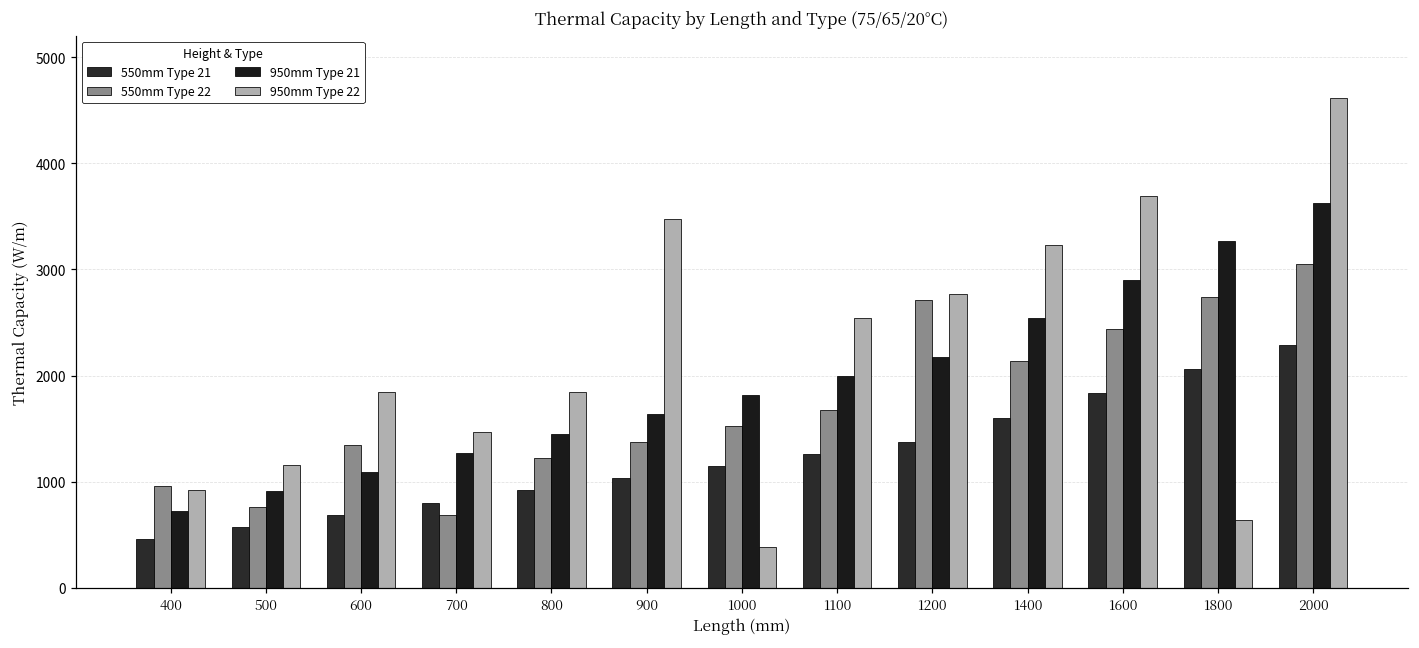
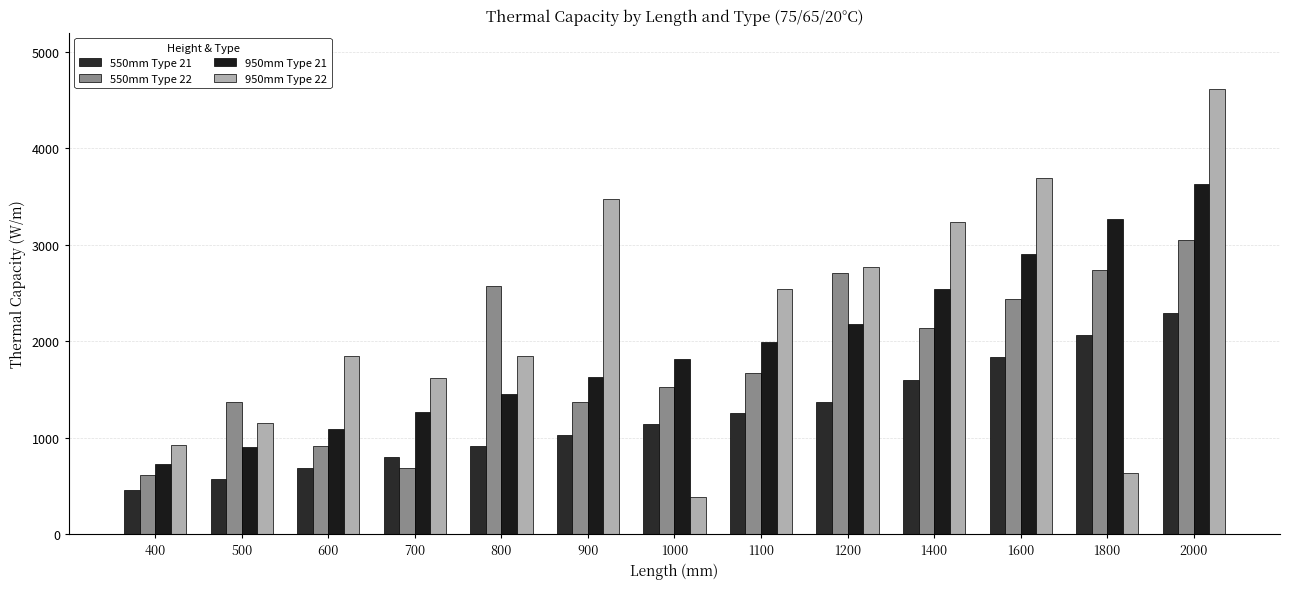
550mm Type 22, 400: 1000 -> 600
550mm Type 22, 500: 800 -> 1400
550mm Type 22, 600: 1400 -> 900
950mm Type 22, 700: 1500 -> 1600
550mm Type 22, 800: 1200 -> 2600
